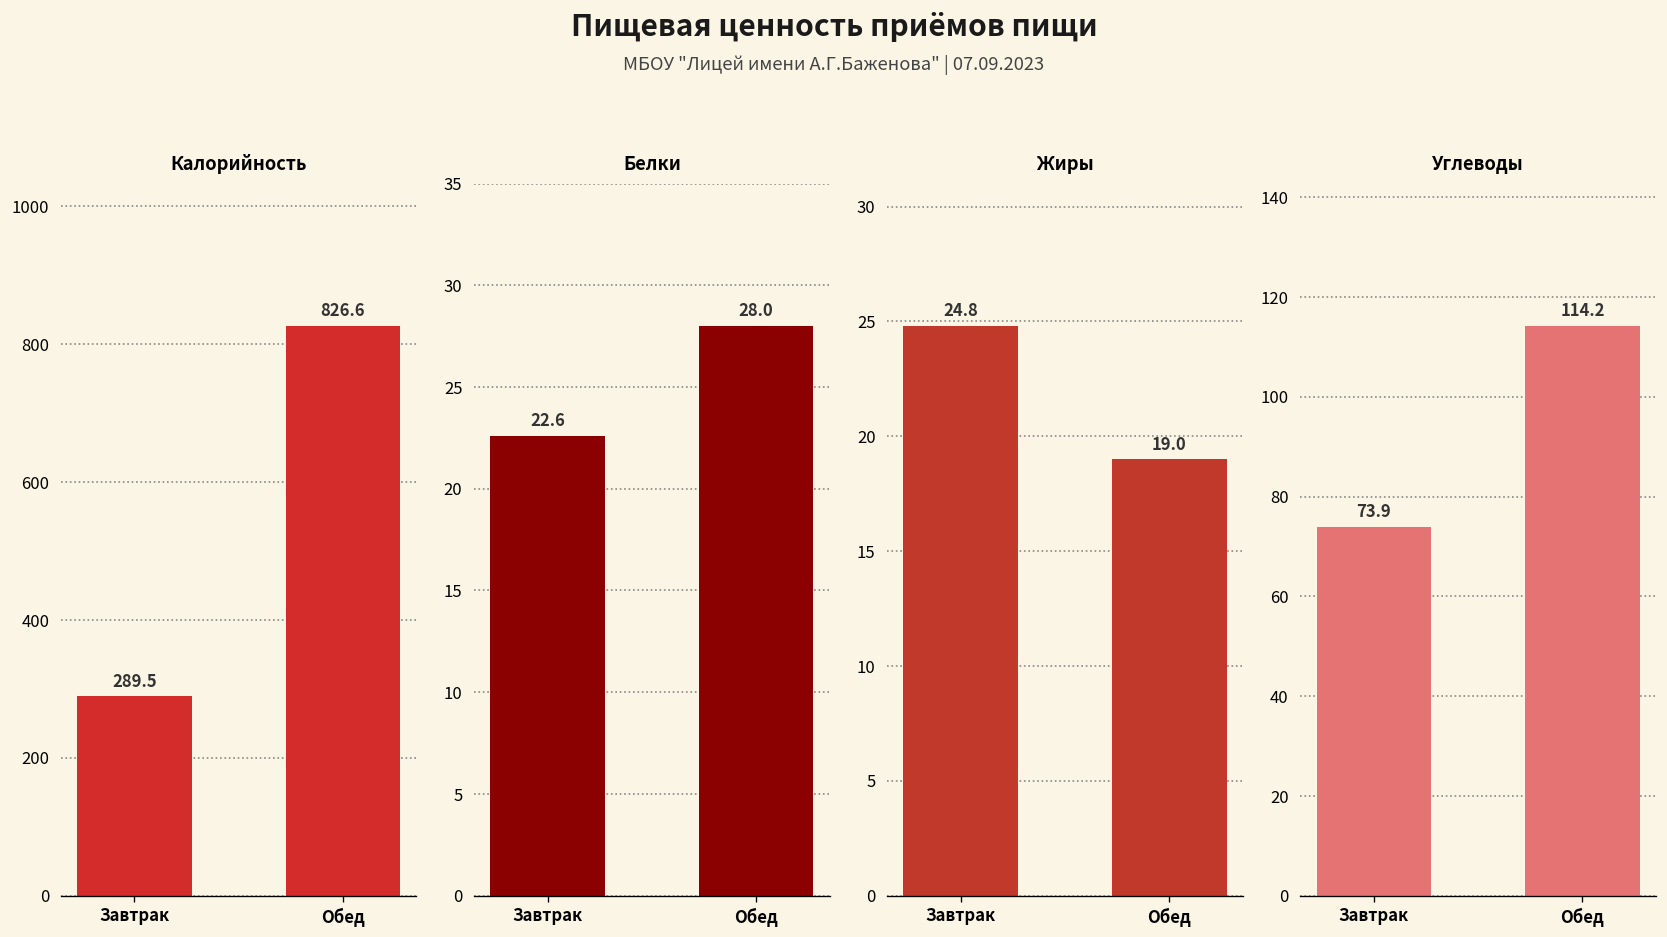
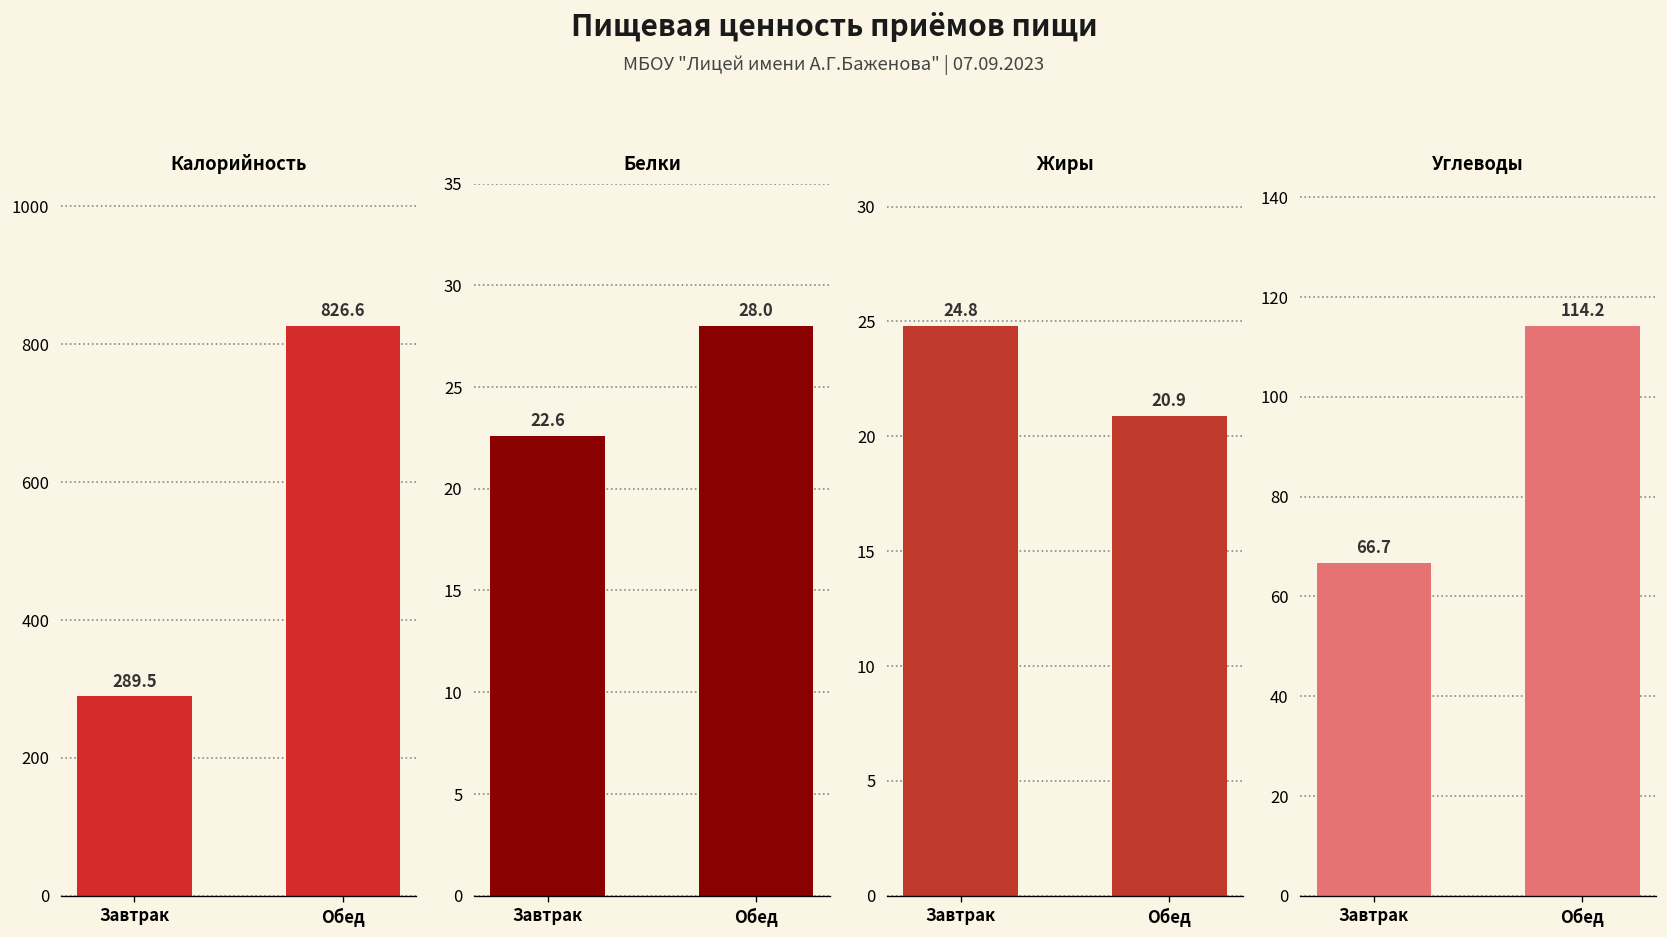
Жиры, Обед: 19.0 -> 20.9
Углеводы, Завтрак: 73.9 -> 66.7
